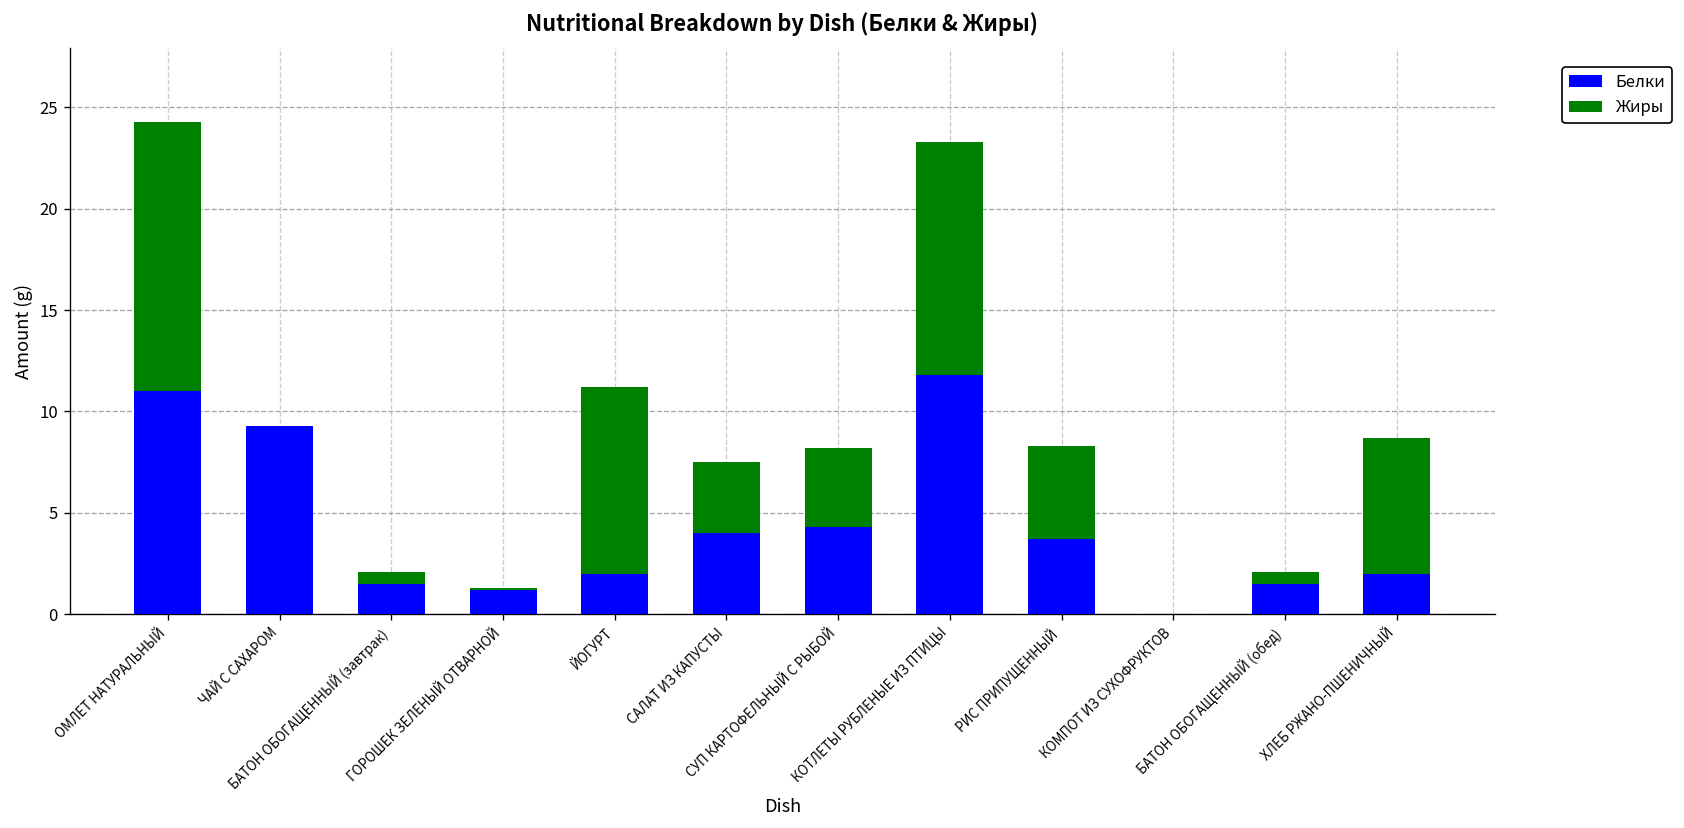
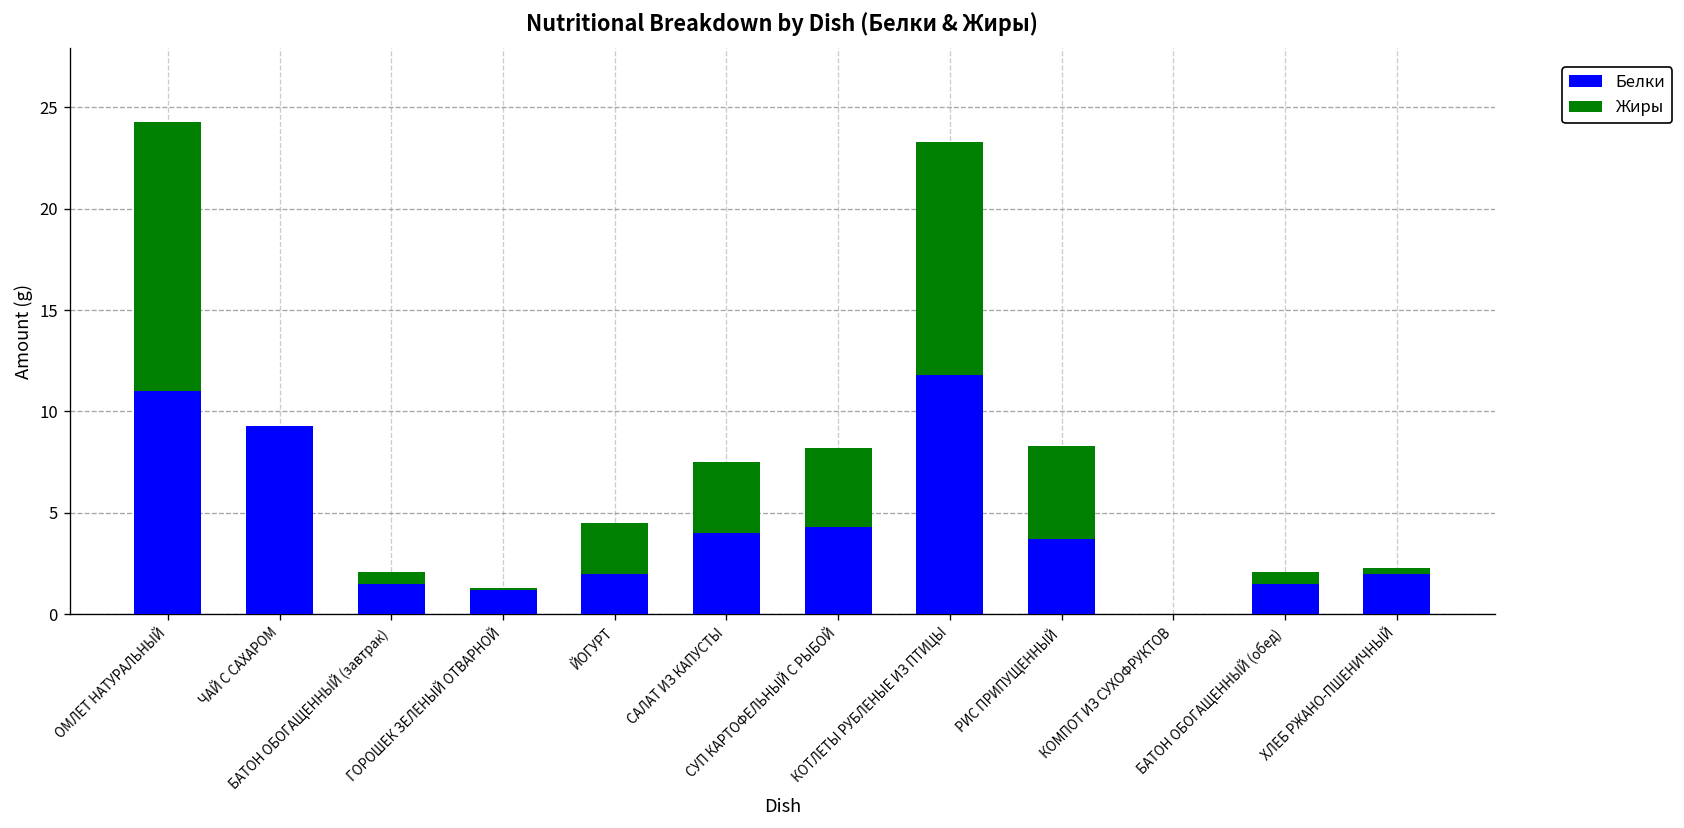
Жиры, ЙОГУРТ: 9.2 -> 2.5
Жиры, ХЛЕБ РЖАНО-ПШЕНИЧНЫЙ: 6.7 -> 0.3
